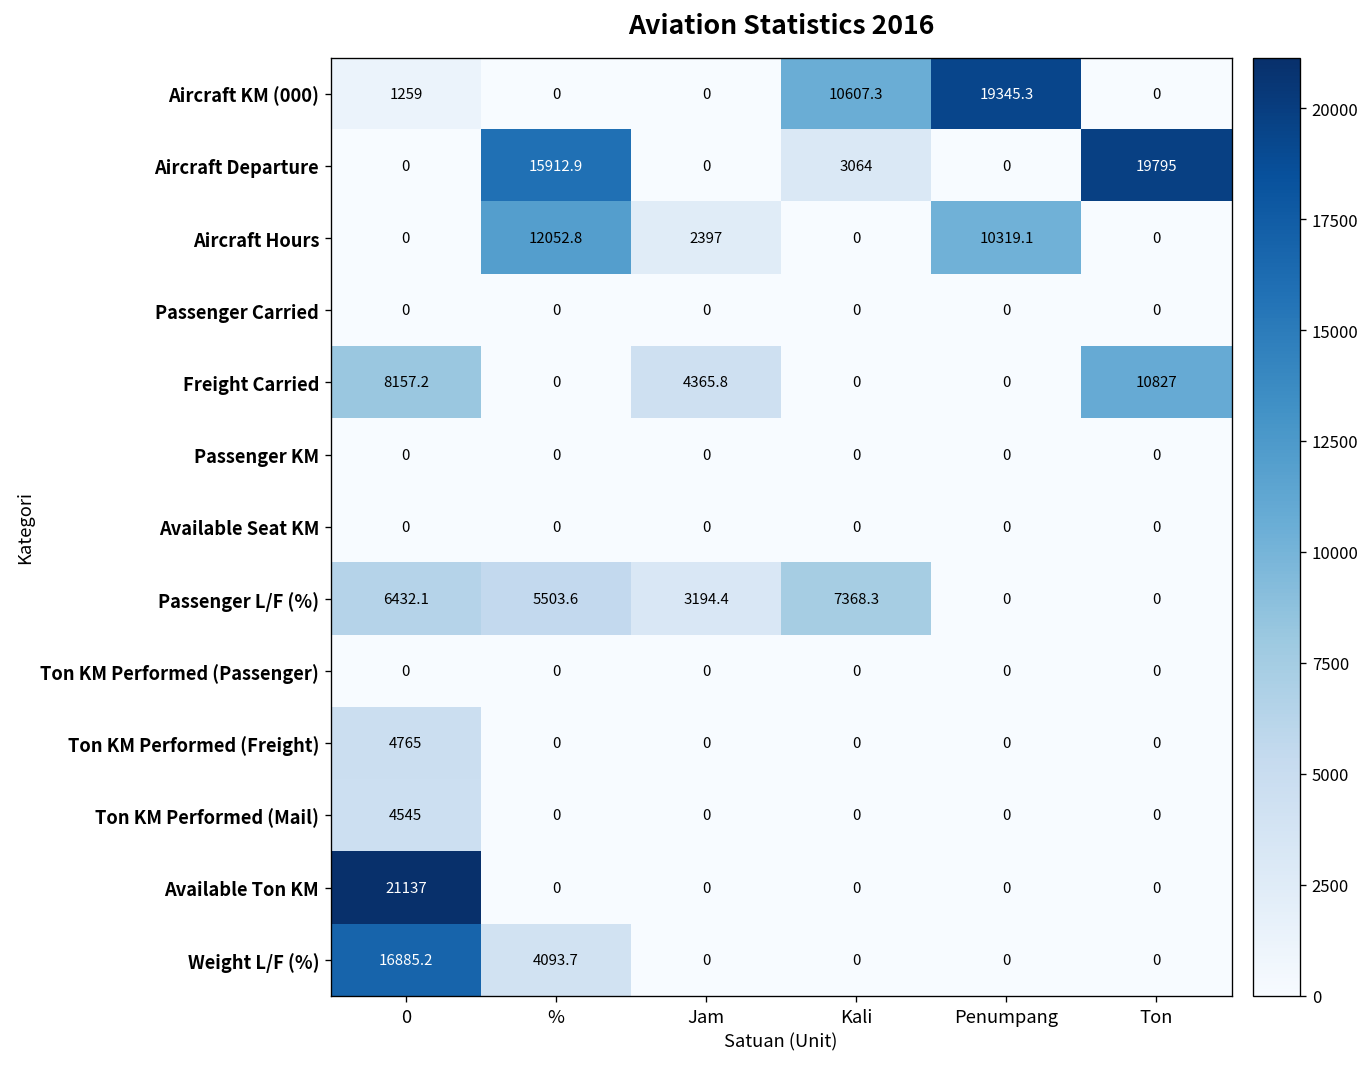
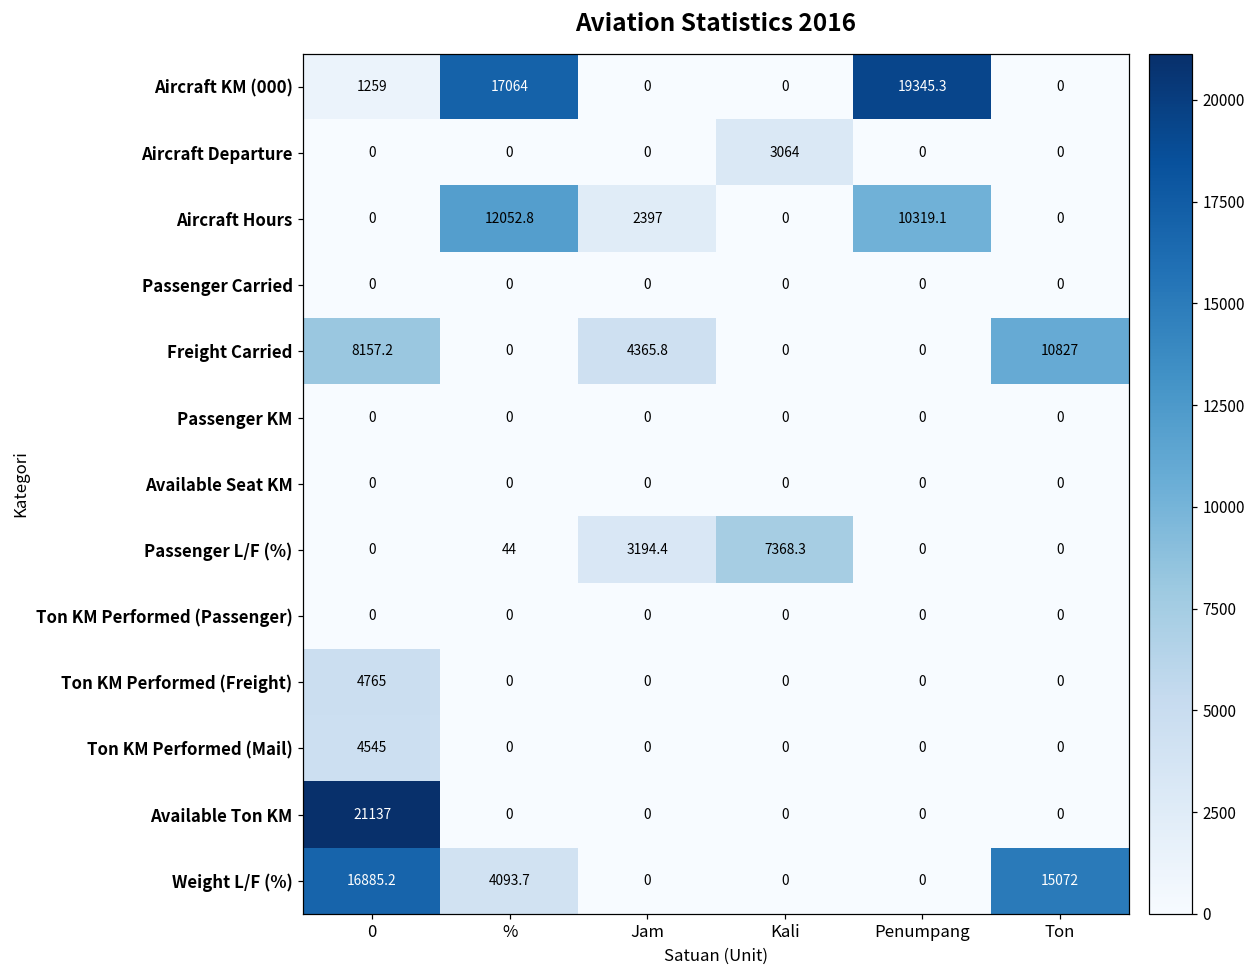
Aircraft KM (000), %: 0 -> 17064
Aircraft KM (000), Kali: 10607.3 -> 0
Aircraft Departure, %: 15912.9 -> 0
Aircraft Departure, Ton: 19795 -> 0
Passenger L/F (%), 0: 6432.1 -> 0
Passenger L/F (%), %: 5503.6 -> 44
Weight L/F (%), Ton: 0 -> 15072
